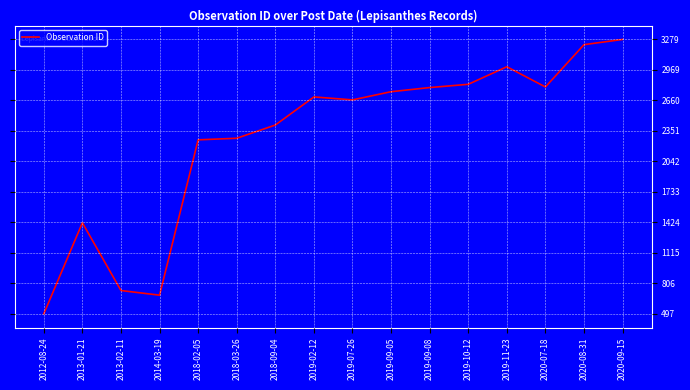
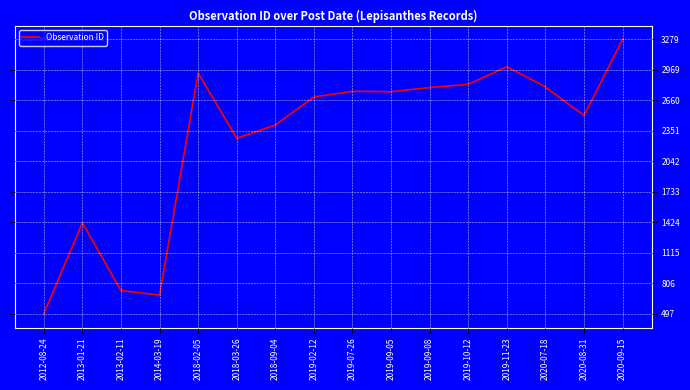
2018-02-05: 2300 -> 2900
2019-07-26: 2700 -> 2800
2020-08-31: 3200 -> 2500
